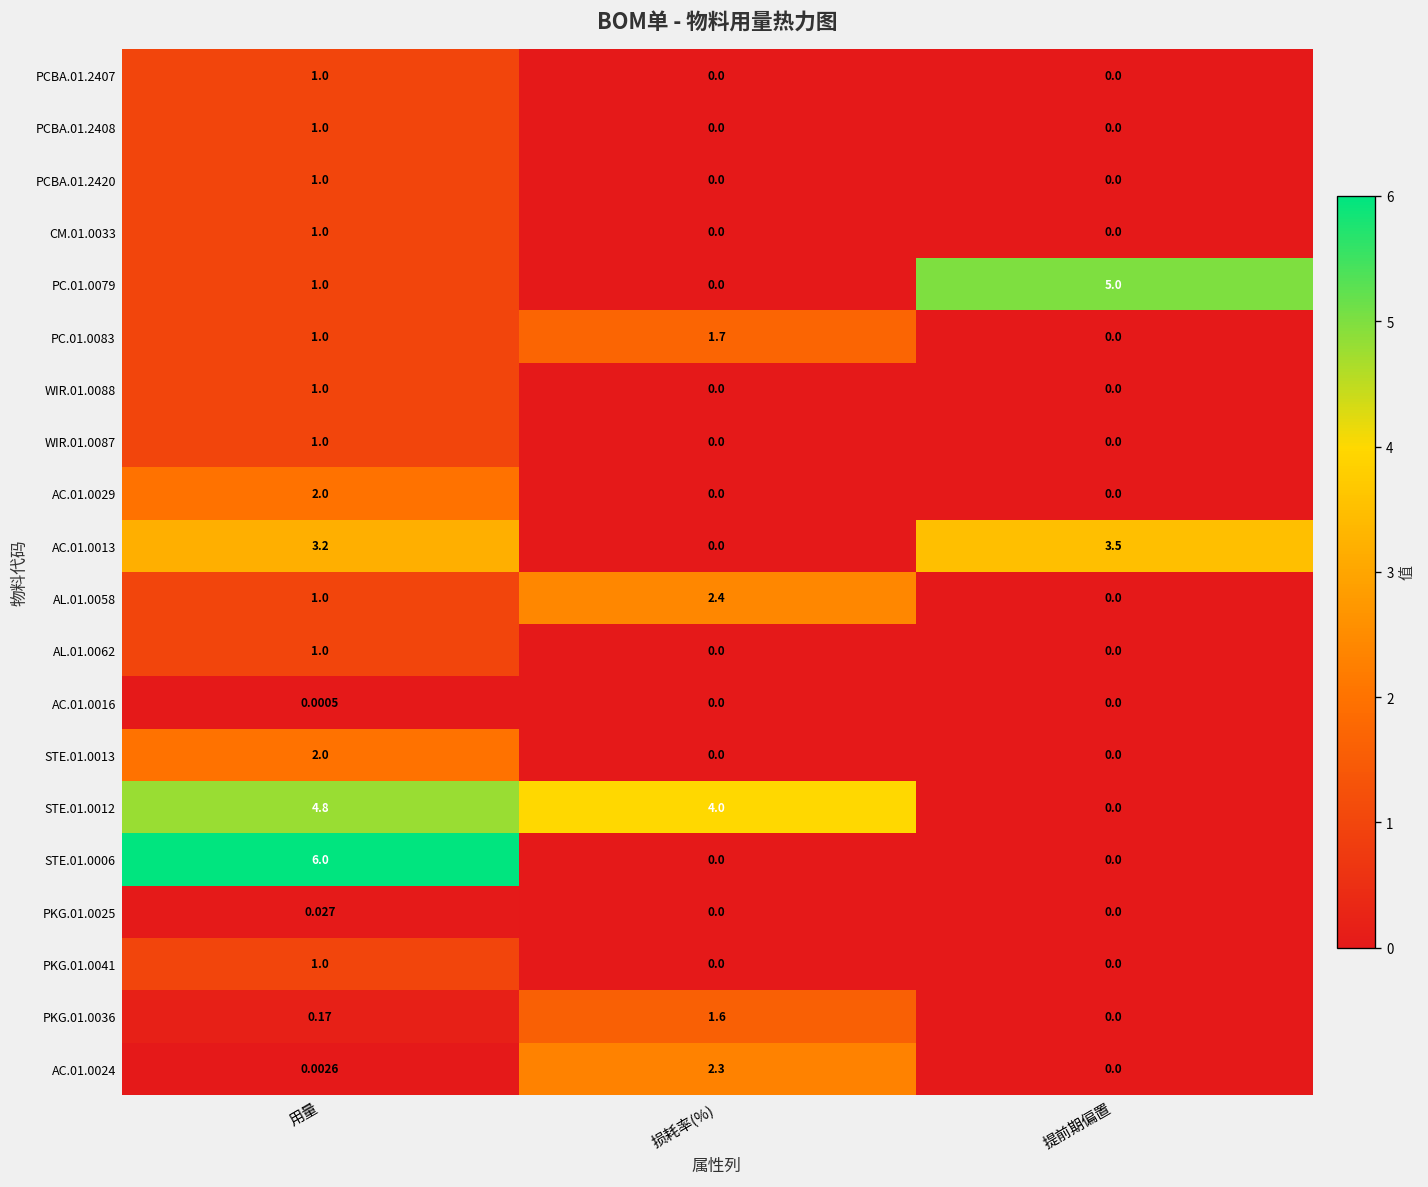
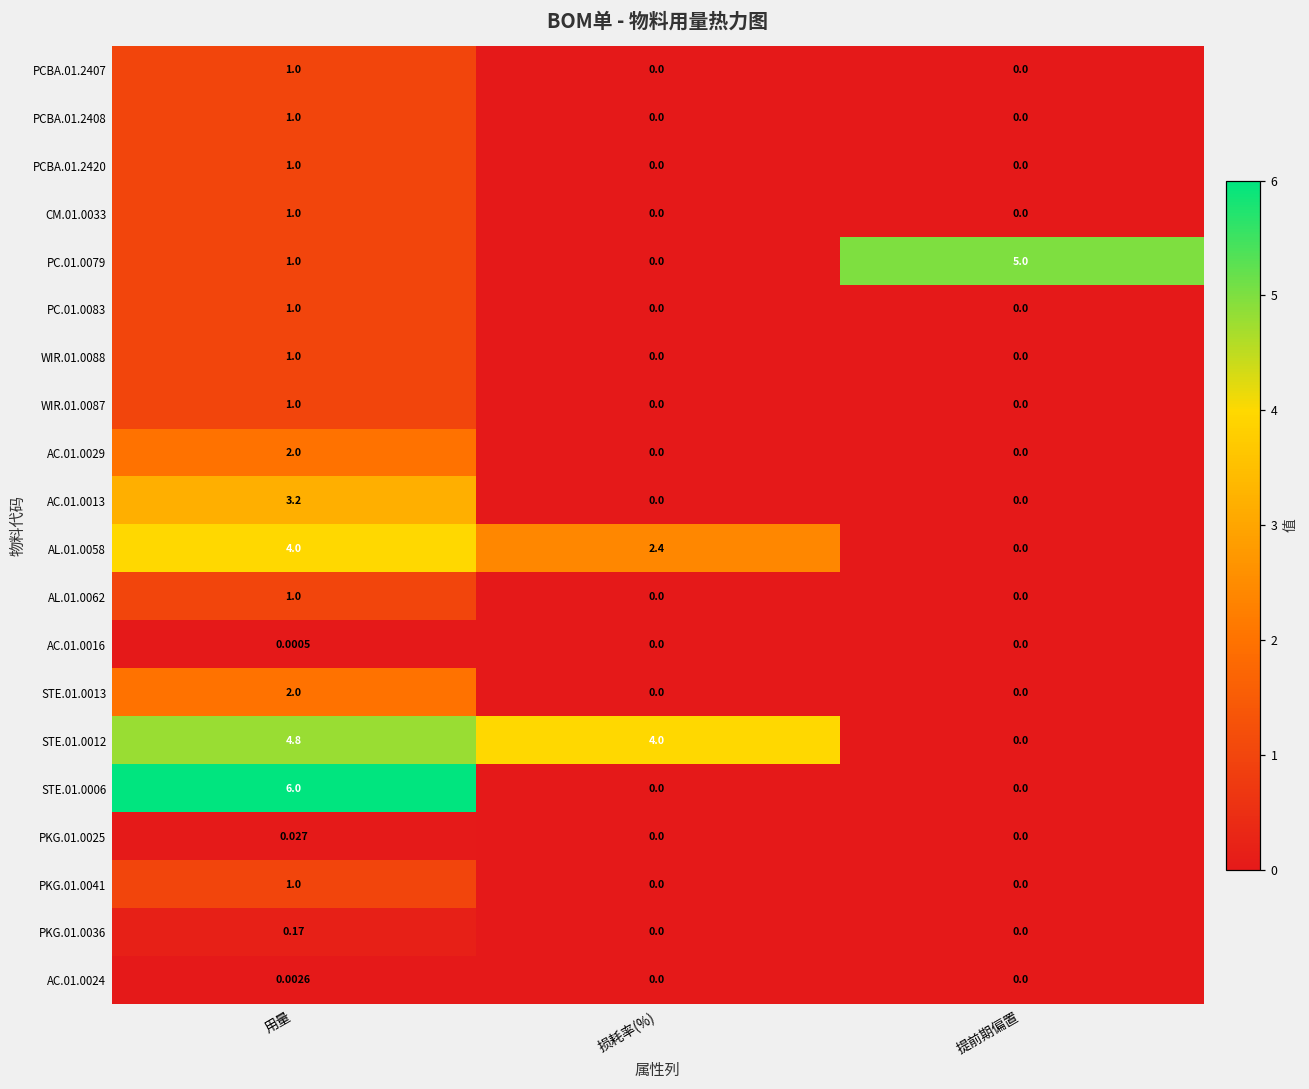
PC.01.0083, 损耗率(%): 1.7 -> 0.0
AC.01.0013, 提前期偏置: 3.5 -> 0.0
AL.01.0058, 用量: 1.0 -> 4.0
PKG.01.0036, 损耗率(%): 1.6 -> 0.0
AC.01.0024, 损耗率(%): 2.3 -> 0.0
